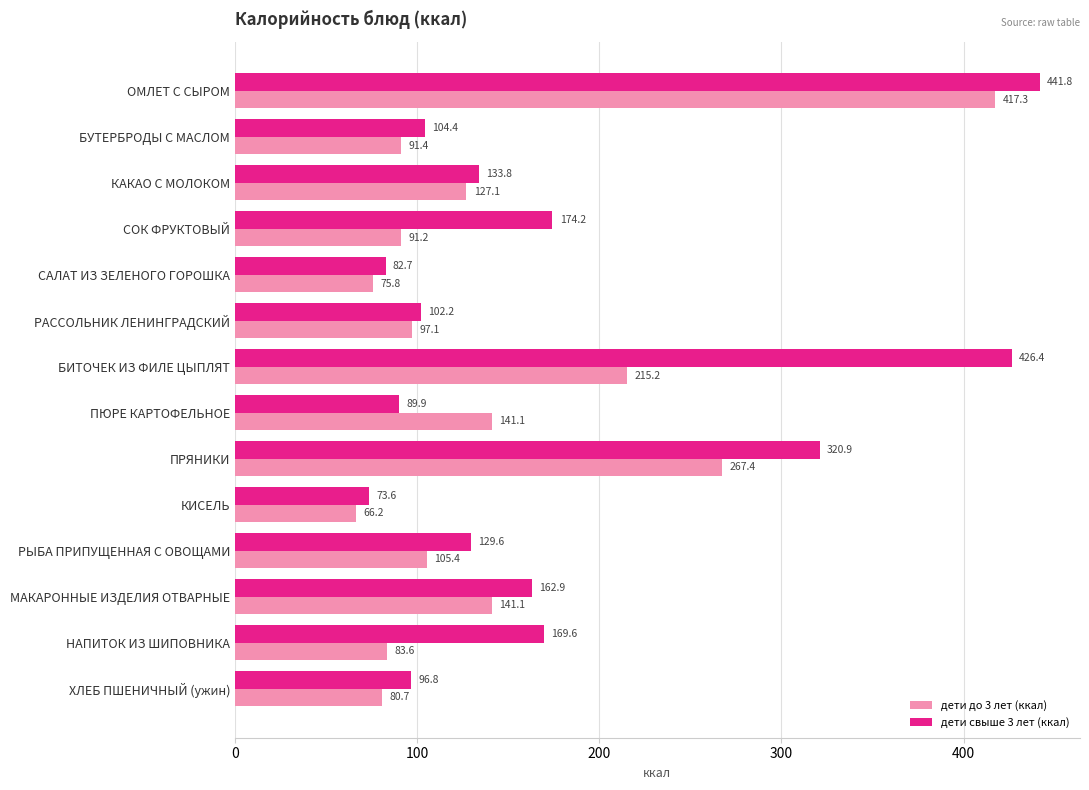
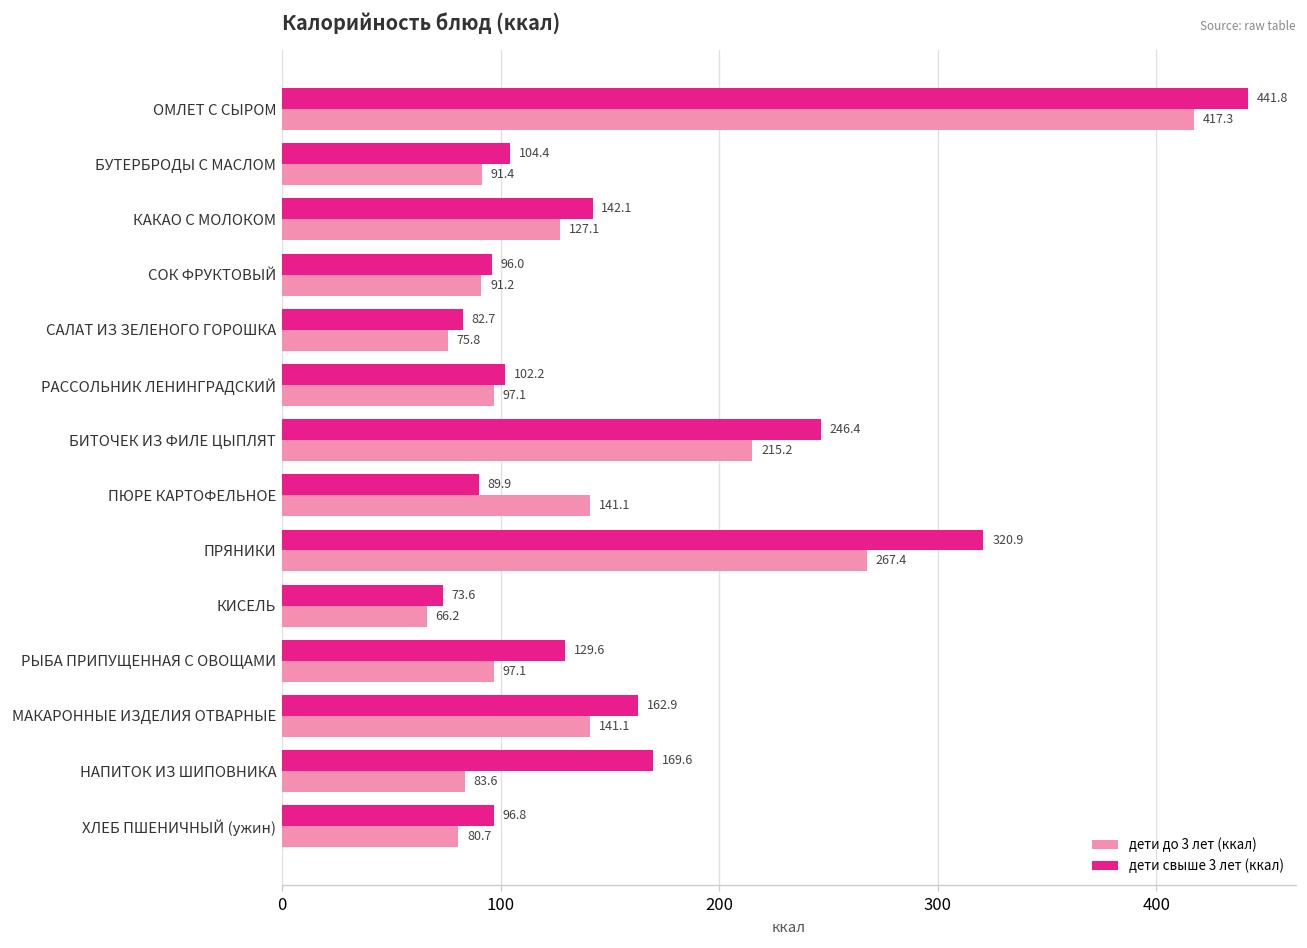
дети свыше 3 лет (ккал), КАКАО С МОЛОКОМ: 133.8 -> 142.1
дети свыше 3 лет (ккал), СОК ФРУКТОВЫЙ: 174.2 -> 96.0
дети свыше 3 лет (ккал), БИТОЧЕК ИЗ ФИЛЕ ЦЫПЛЯТ: 426.4 -> 246.4
дети до 3 лет (ккал), РЫБА ПРИПУЩЕННАЯ С ОВОЩАМИ: 105.4 -> 97.1
